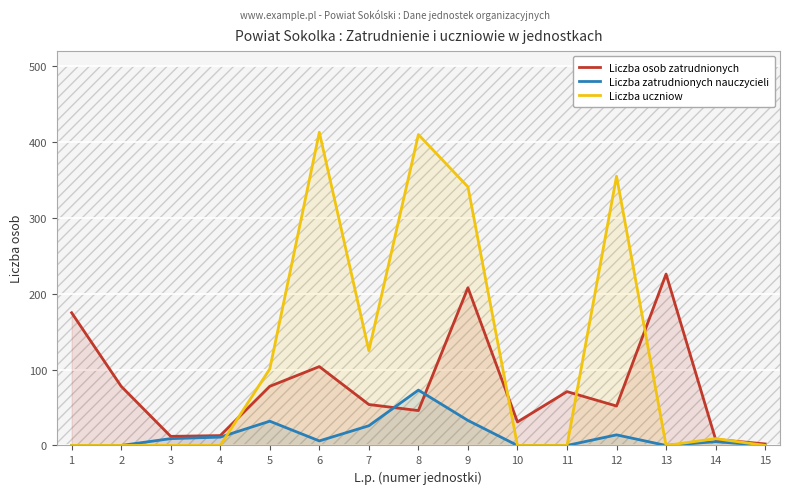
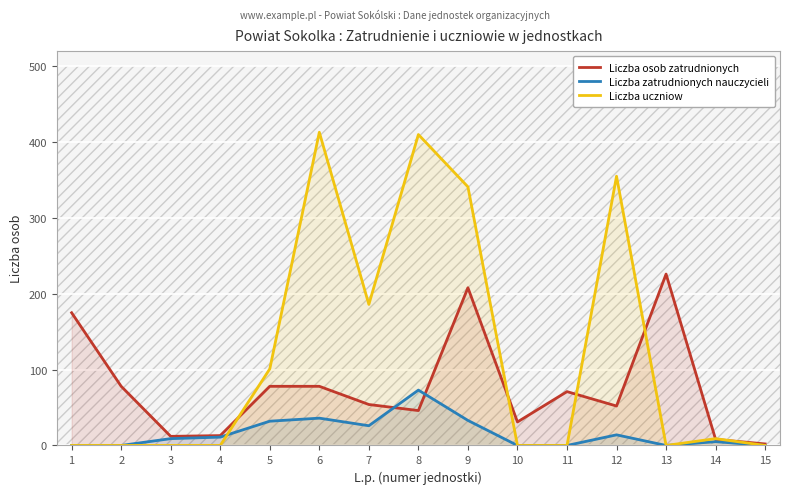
Liczba osob zatrudnionych, 6: 100 -> 80
Liczba zatrudnionych nauczycieli, 6: 10 -> 40
Liczba uczniow, 7: 130 -> 190
